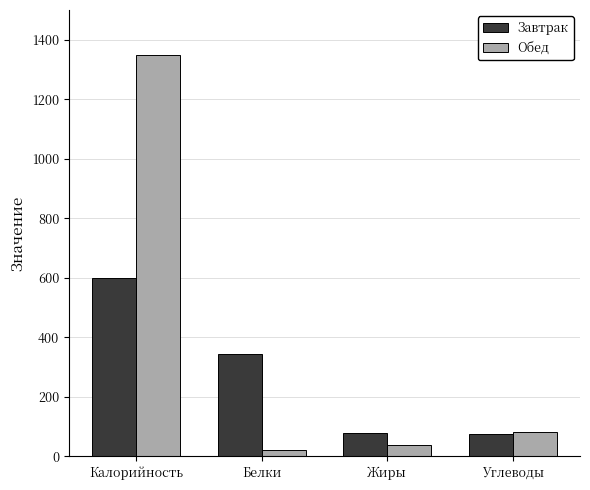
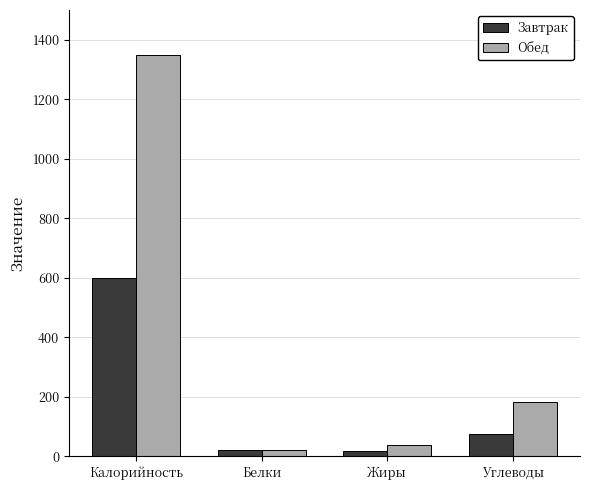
Завтрак, Белки: 340 -> 20
Завтрак, Жиры: 80 -> 20
Обед, Углеводы: 80 -> 180
